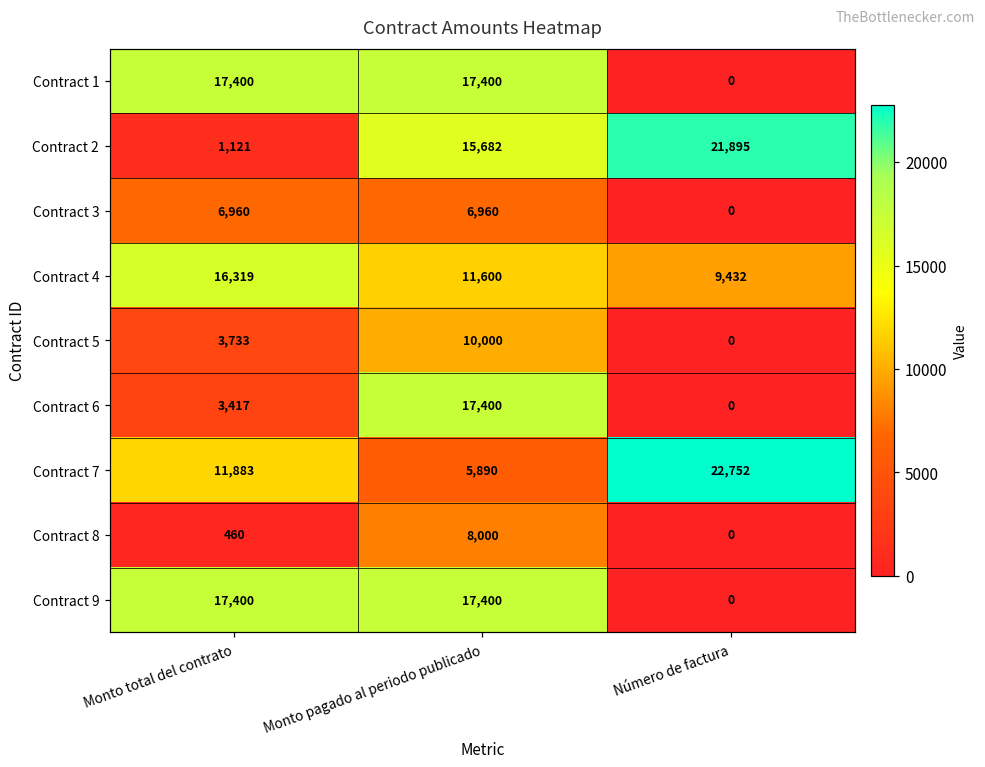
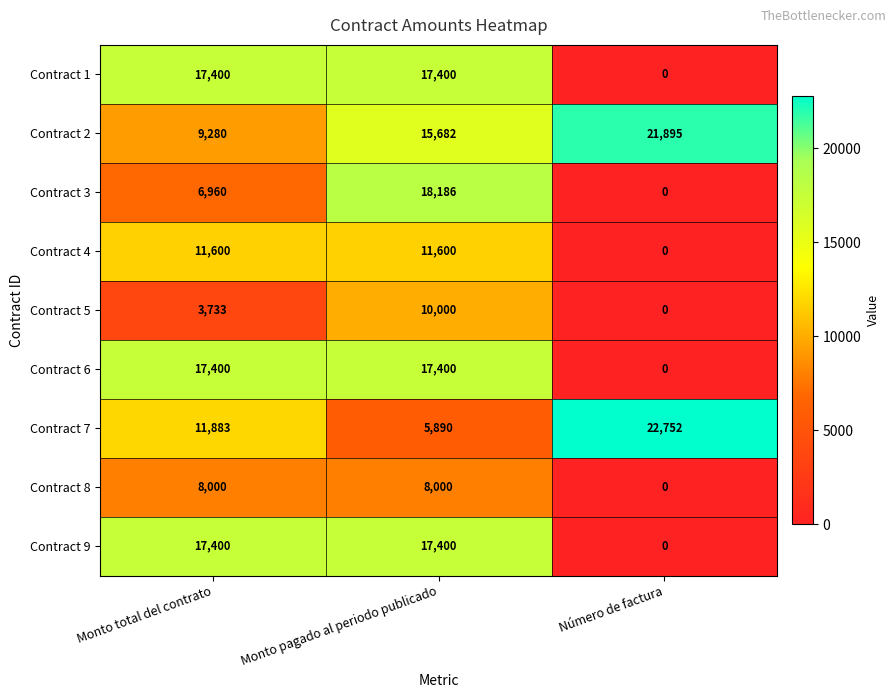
Contract 2, Monto total del contrato: 1,121 -> 9,280
Contract 3, Monto pagado al periodo publicado: 6,960 -> 18,186
Contract 4, Monto total del contrato: 16,319 -> 11,600
Contract 4, Número de factura: 9,432 -> 0
Contract 6, Monto total del contrato: 3,417 -> 17,400
Contract 8, Monto total del contrato: 460 -> 8,000
